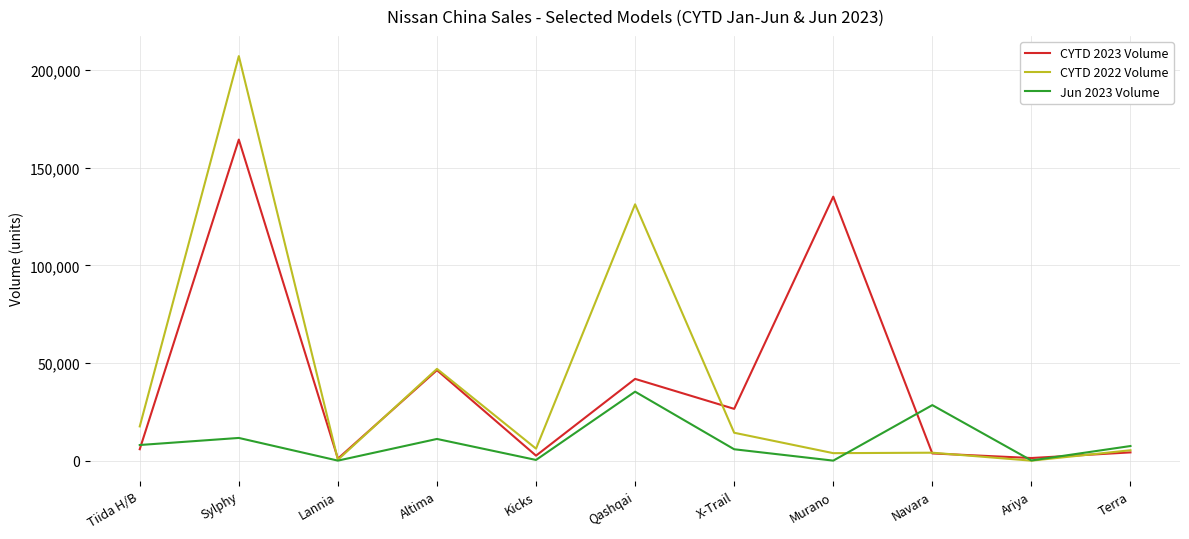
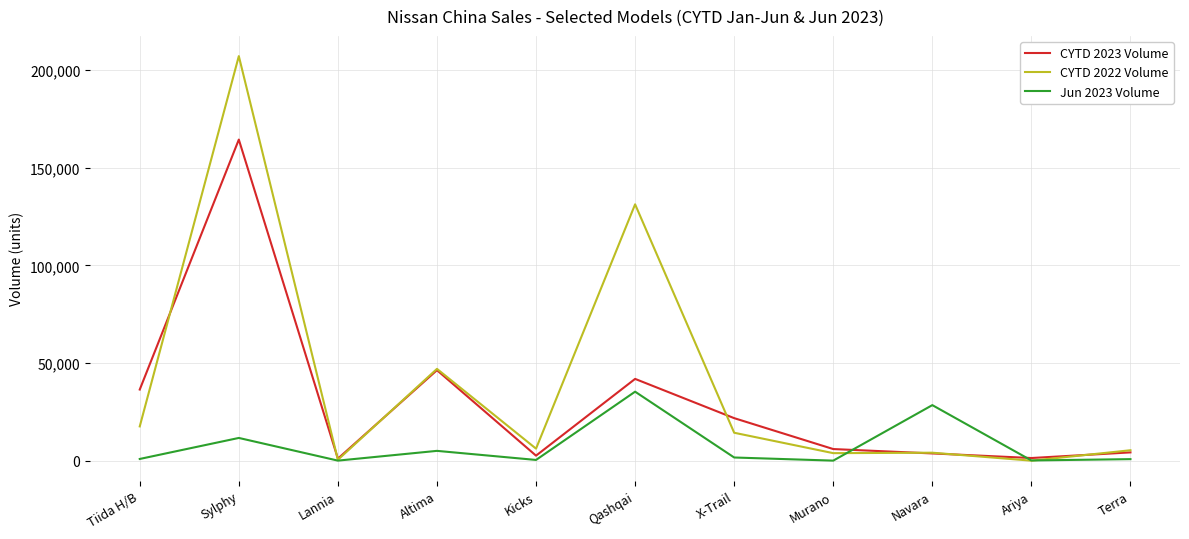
CYTD 2023 Volume, Tiida H/B: 6,000 -> 36,000
Jun 2023 Volume, Tiida H/B: 8,000 -> 1,000
Jun 2023 Volume, Altima: 11,000 -> 5,000
CYTD 2023 Volume, X-Trail: 27,000 -> 22,000
Jun 2023 Volume, X-Trail: 6,000 -> 2,000
CYTD 2023 Volume, Murano: 135,000 -> 6,000
Jun 2023 Volume, Terra: 7,000 -> 1,000
